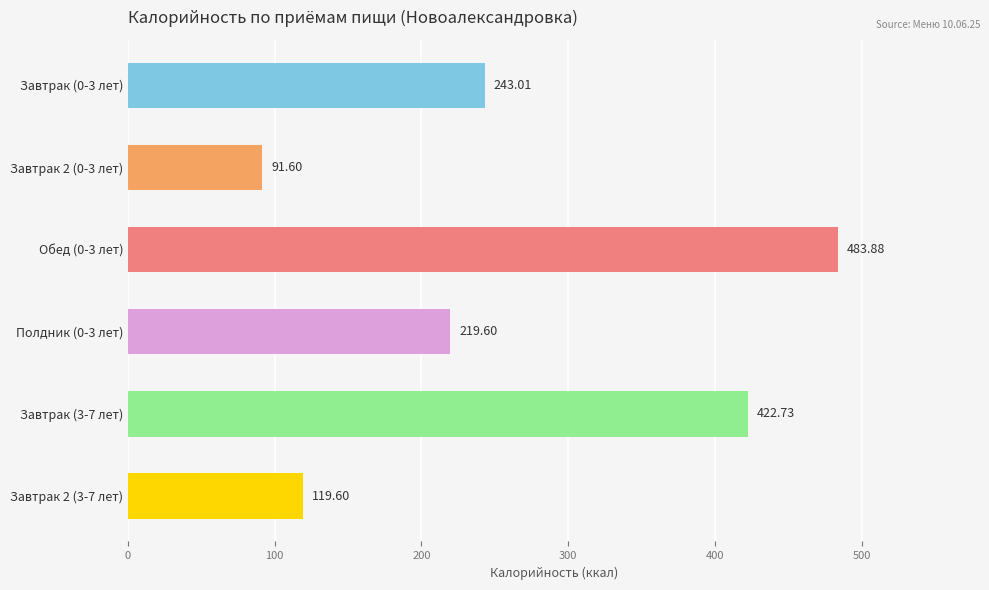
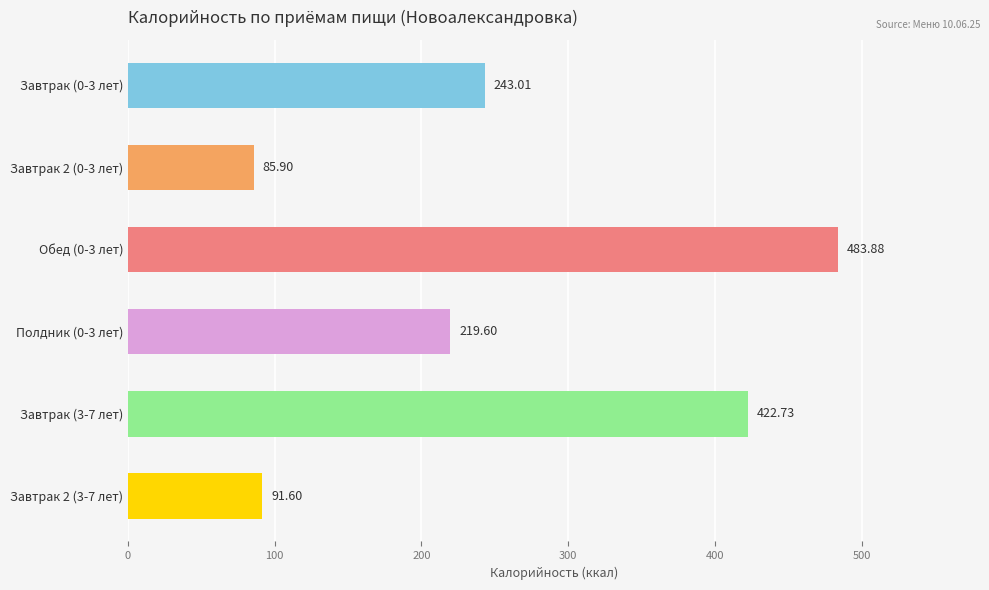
Завтрак 2 (0-3 лет): 91.60 -> 85.90
Завтрак 2 (3-7 лет): 119.60 -> 91.60
